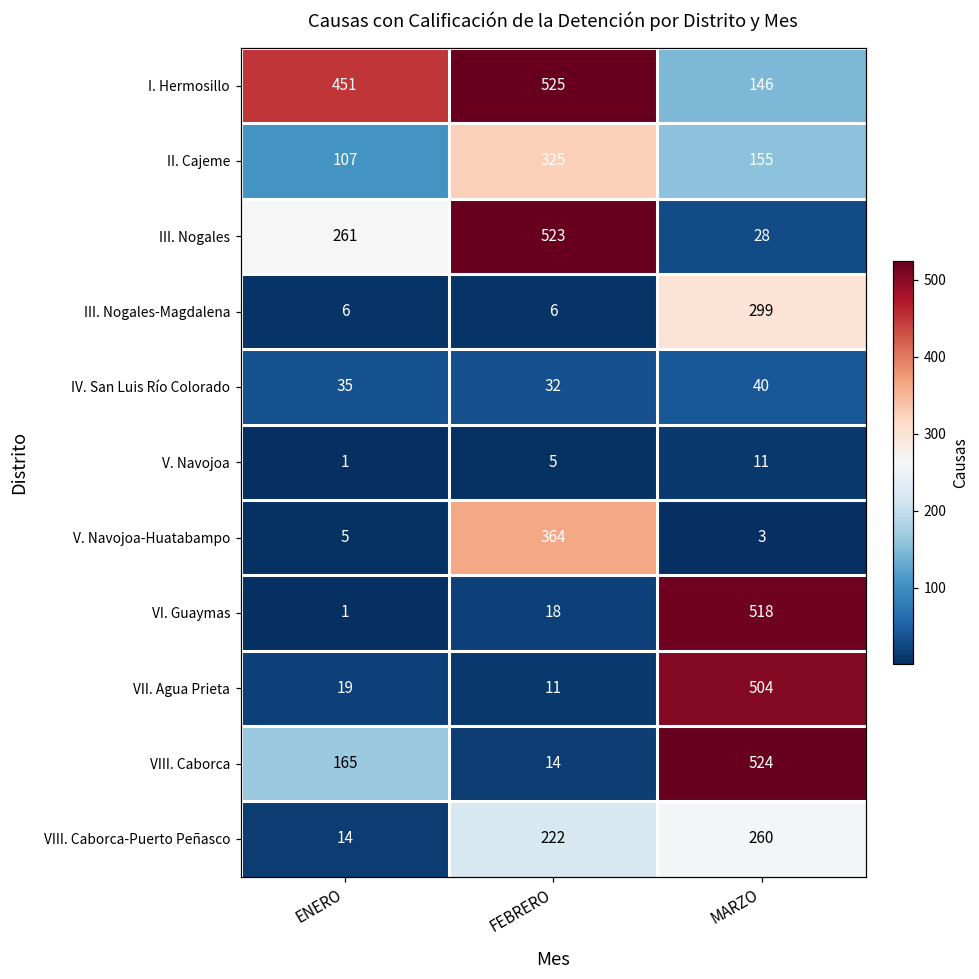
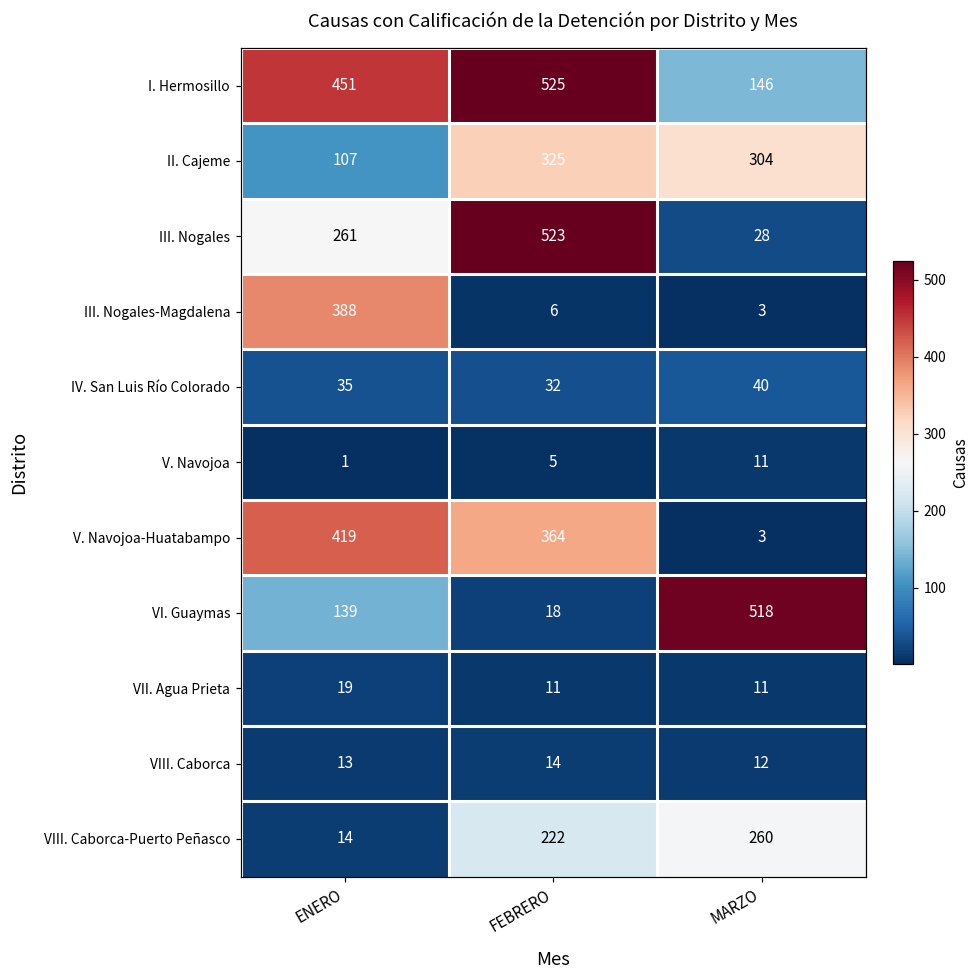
II. Cajeme, MARZO: 155 -> 304
III. Nogales-Magdalena, ENERO: 6 -> 388
III. Nogales-Magdalena, MARZO: 299 -> 3
V. Navojoa-Huatabampo, ENERO: 5 -> 419
VI. Guaymas, ENERO: 1 -> 139
VII. Agua Prieta, MARZO: 504 -> 11
VIII. Caborca, ENERO: 165 -> 13
VIII. Caborca, MARZO: 524 -> 12
